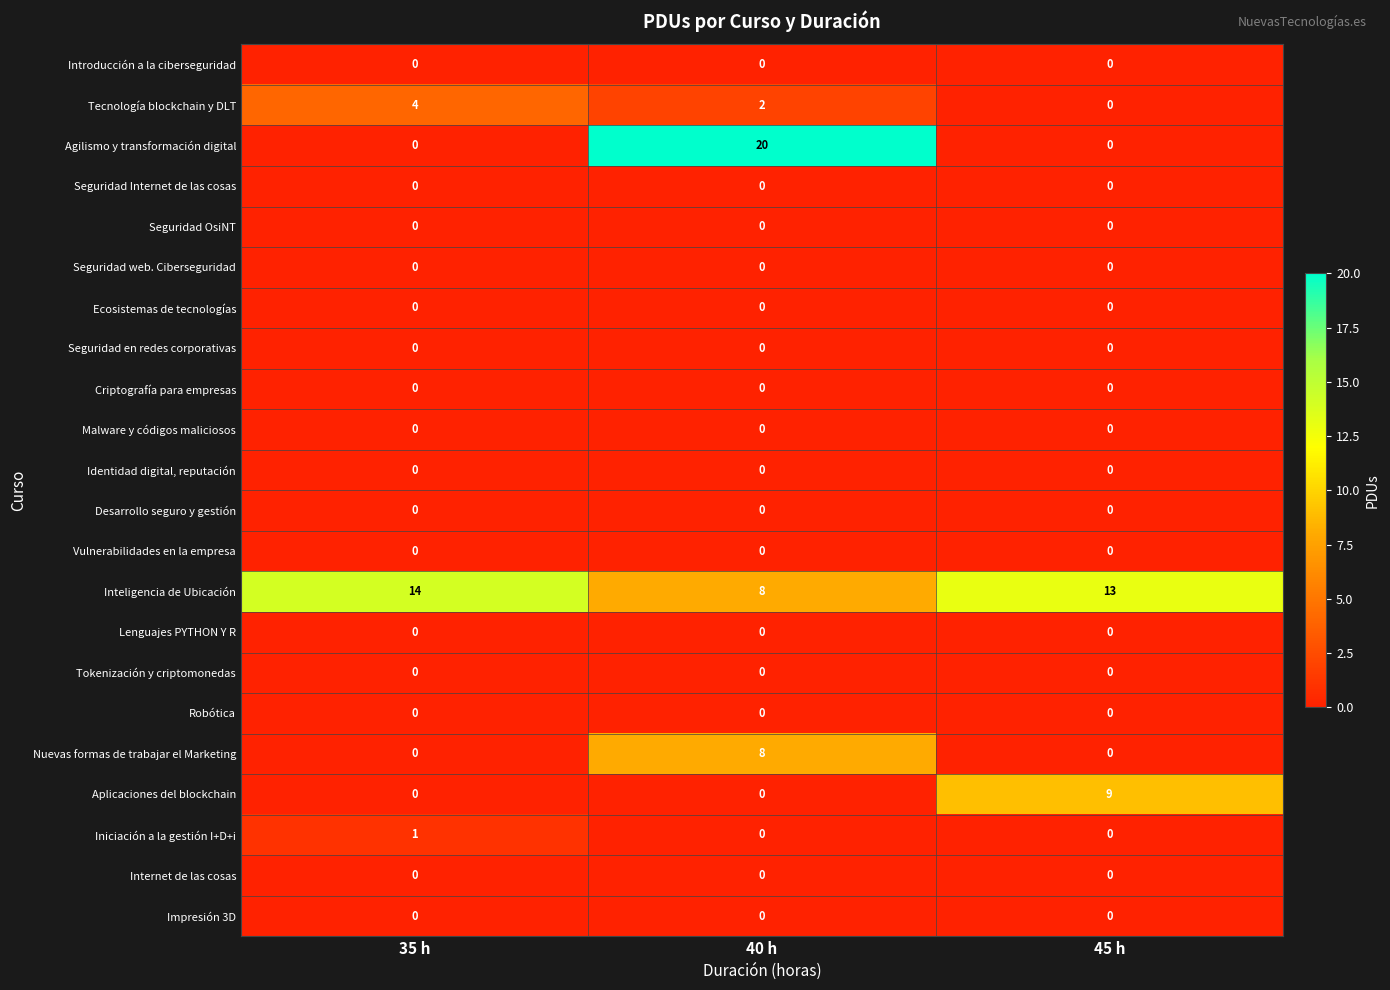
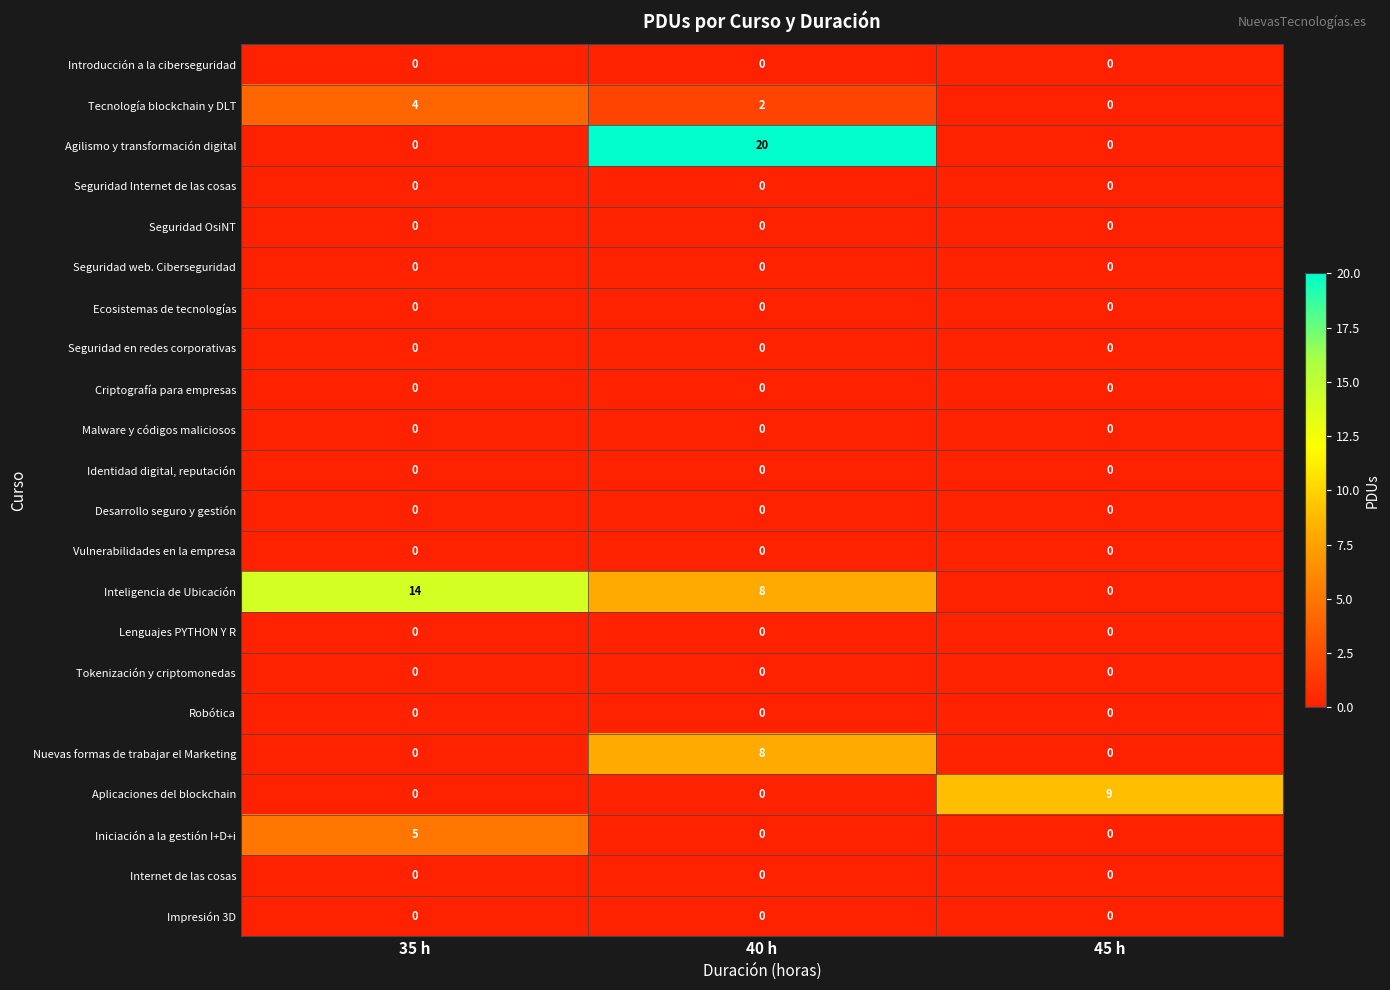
Inteligencia de Ubicación, 45 h: 13 -> 0
Iniciación a la gestión I+D+i, 35 h: 1 -> 5
